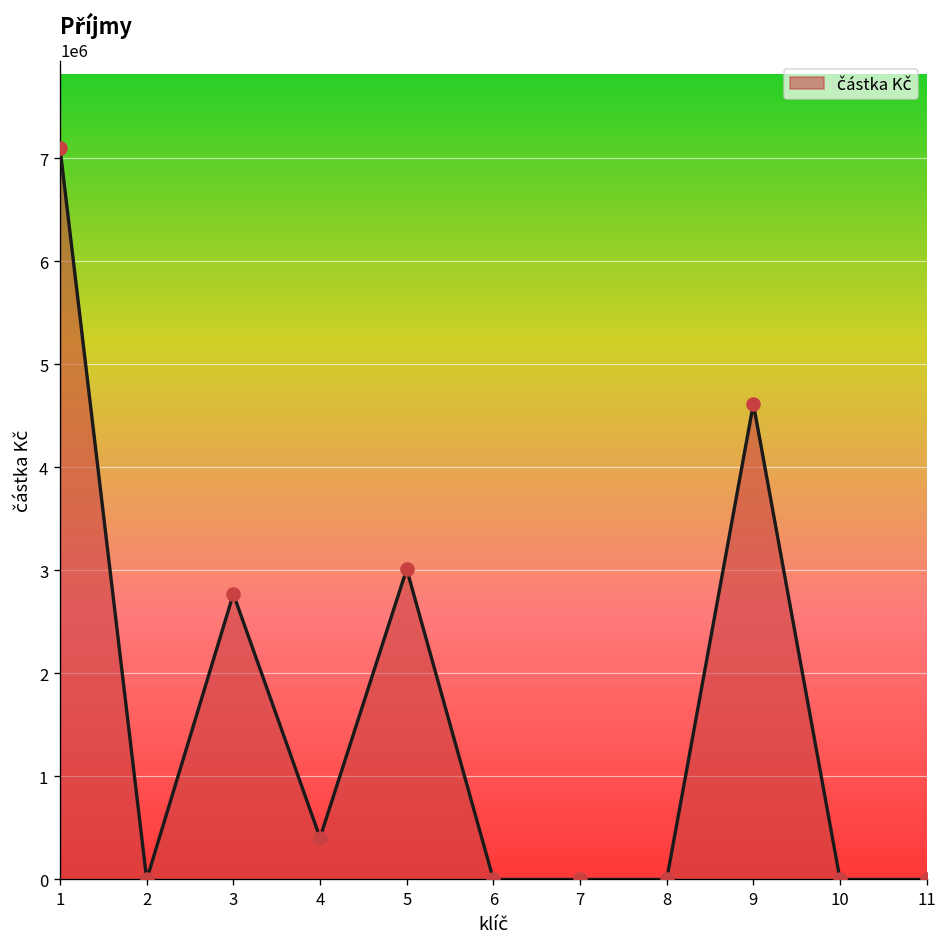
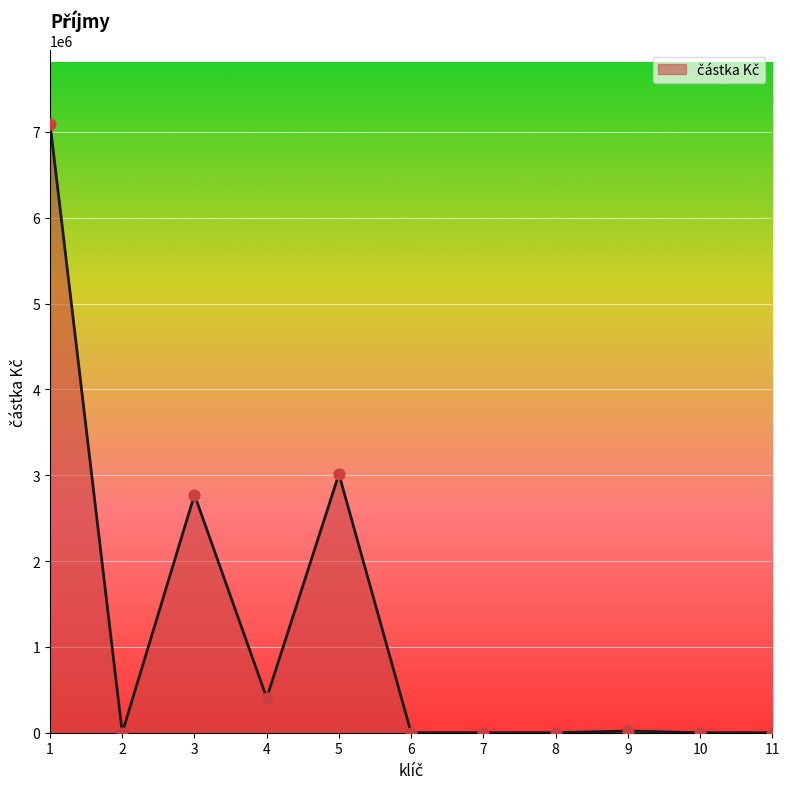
9: 4600000 -> 0
